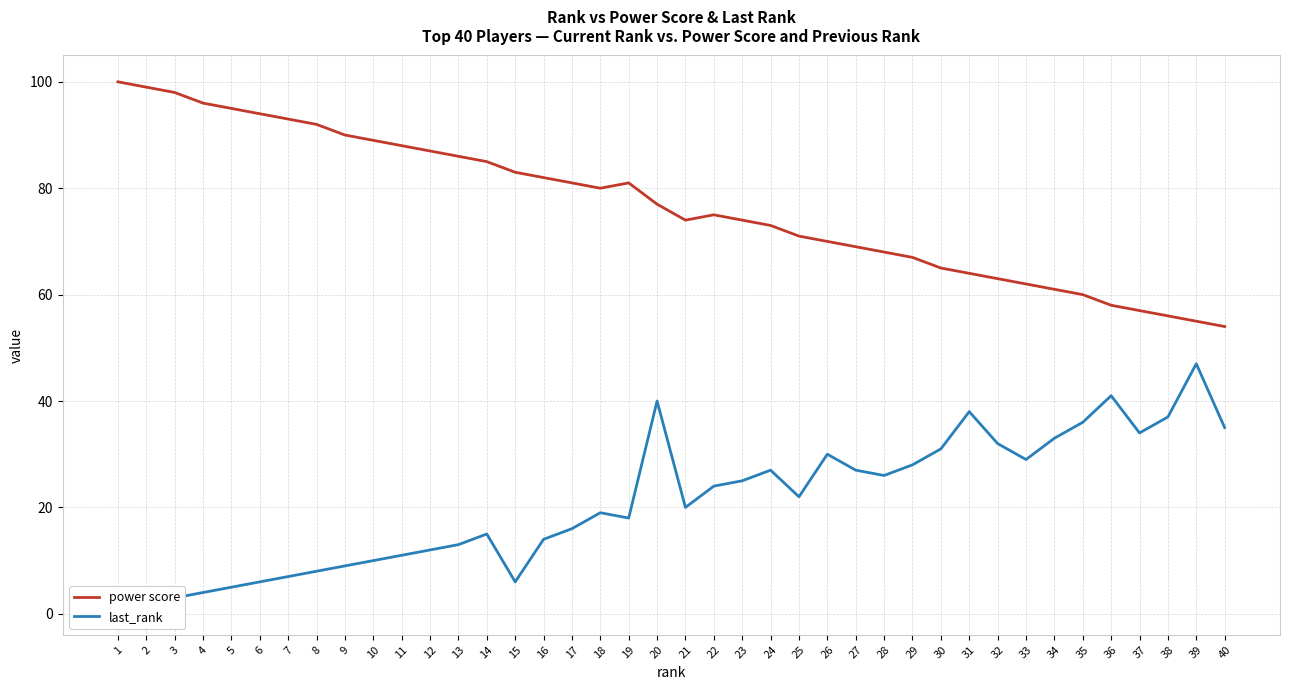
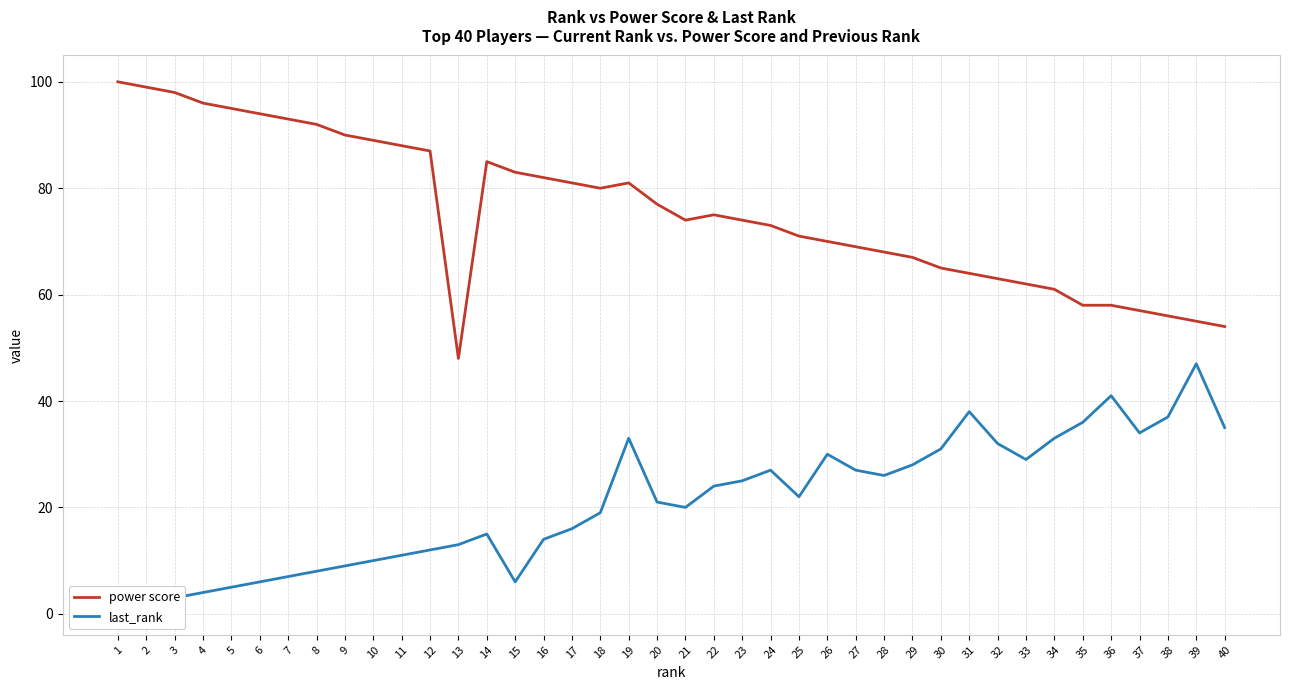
power score, 13: 86 -> 48
last_rank, 19: 18 -> 33
last_rank, 20: 40 -> 21
power score, 35: 60 -> 58
